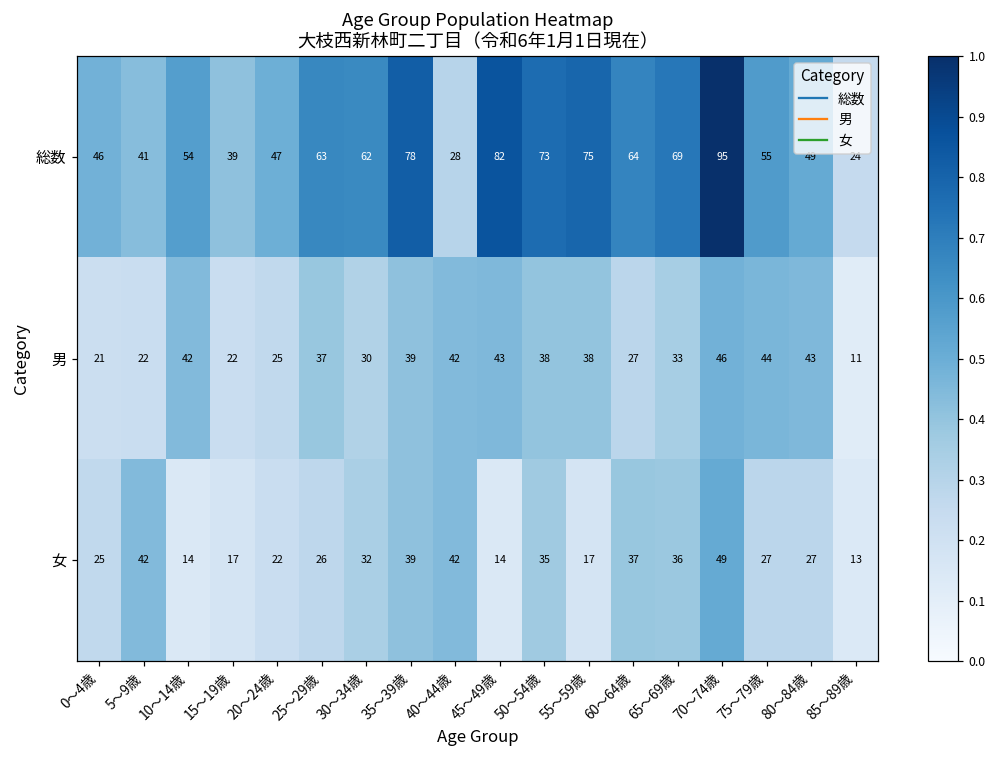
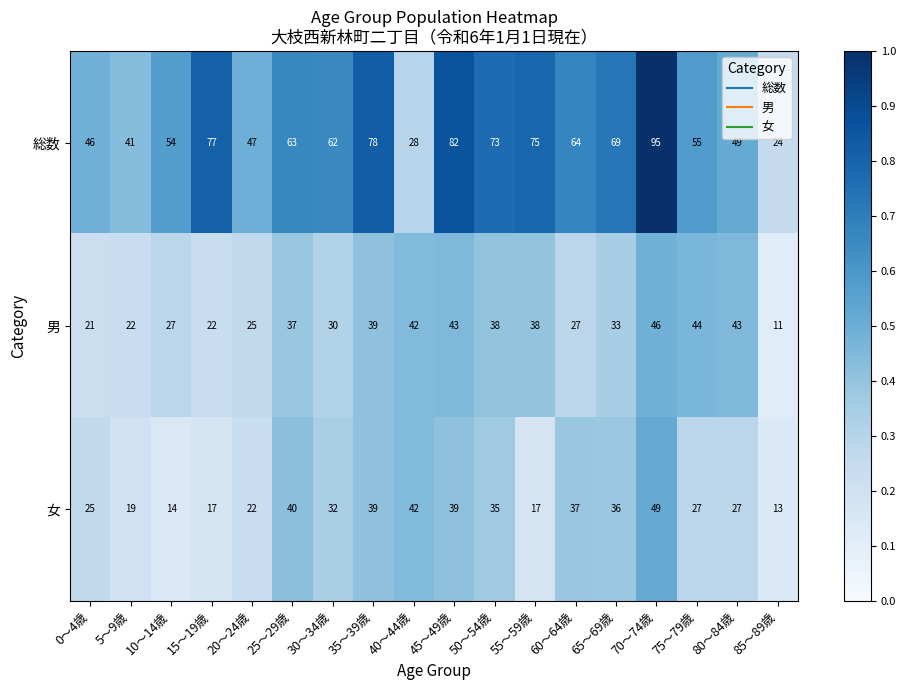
総数, 15～19歳: 39 -> 77
男, 10～14歳: 42 -> 27
女, 5～9歳: 42 -> 19
女, 25～29歳: 26 -> 40
女, 45～49歳: 14 -> 39
